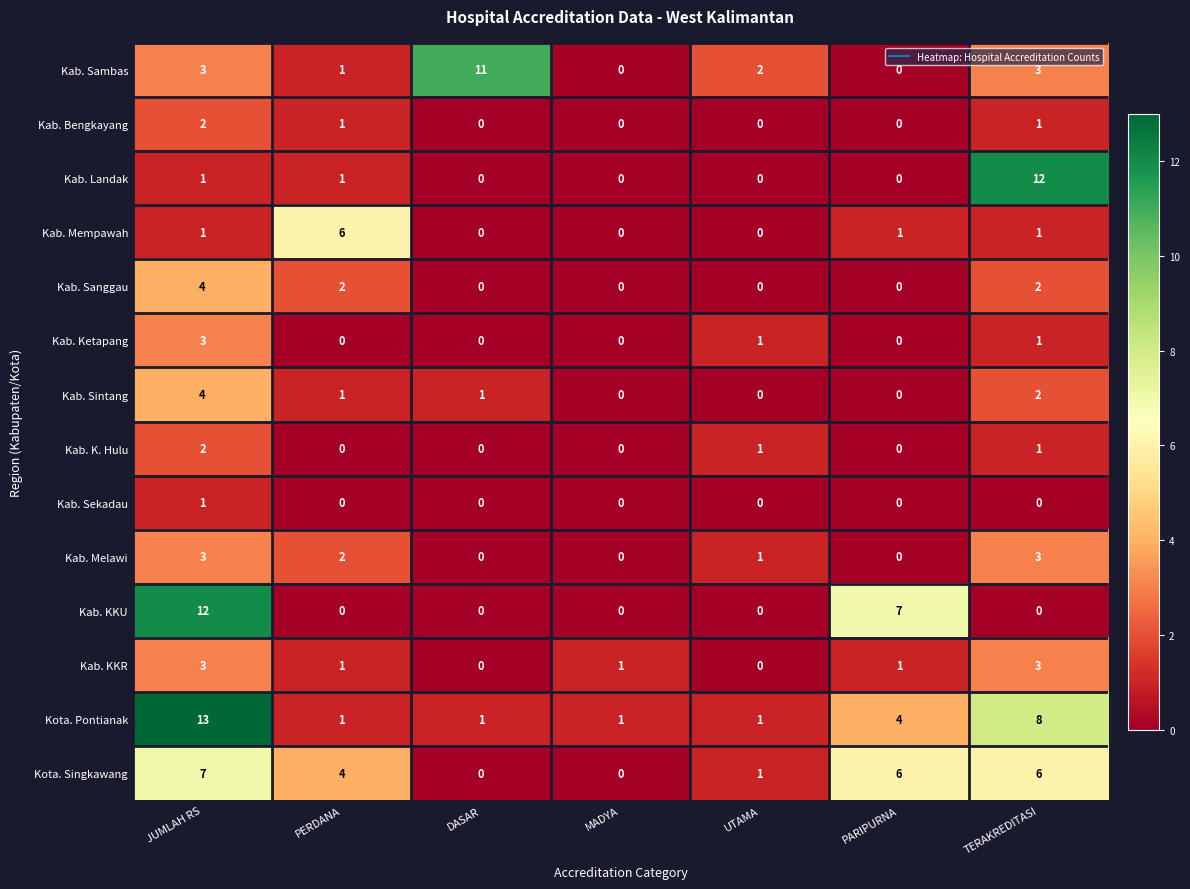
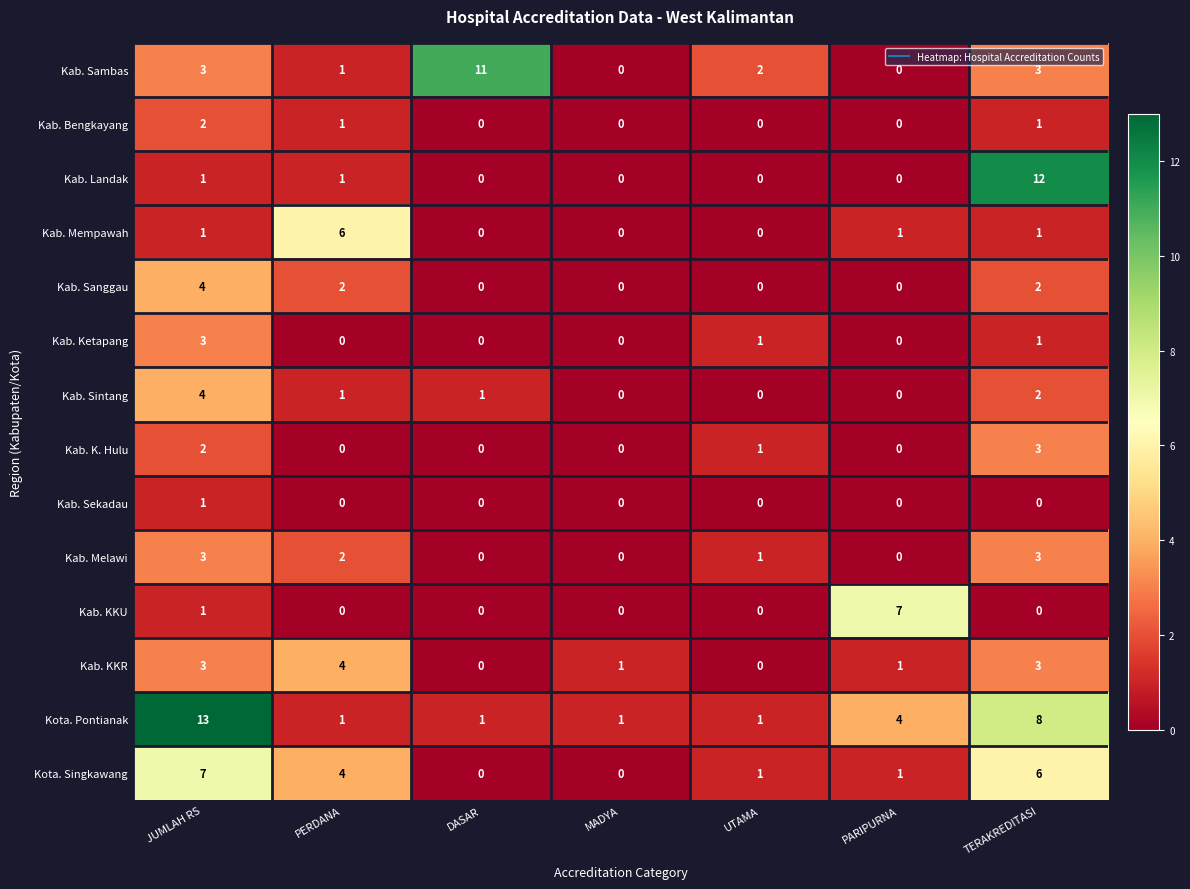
Kab. K. Hulu, TERAKREDITASI: 1 -> 3
Kab. KKU, JUMLAH RS: 12 -> 1
Kab. KKR, PERDANA: 1 -> 4
Kota. Singkawang, PARIPURNA: 6 -> 1
